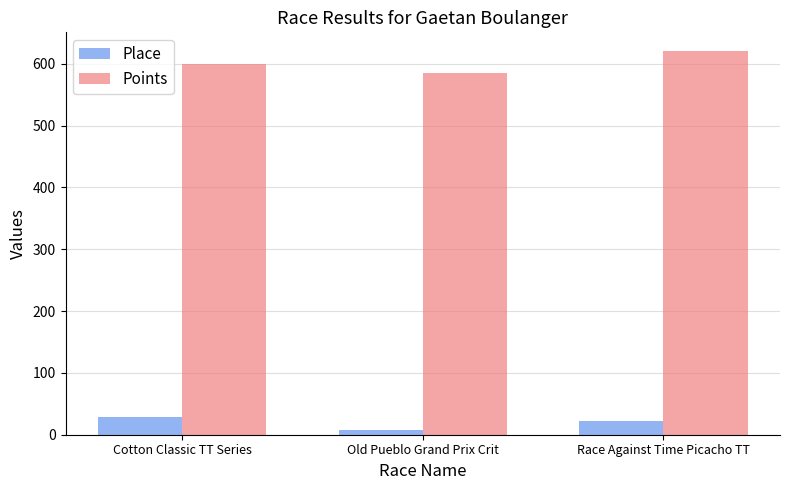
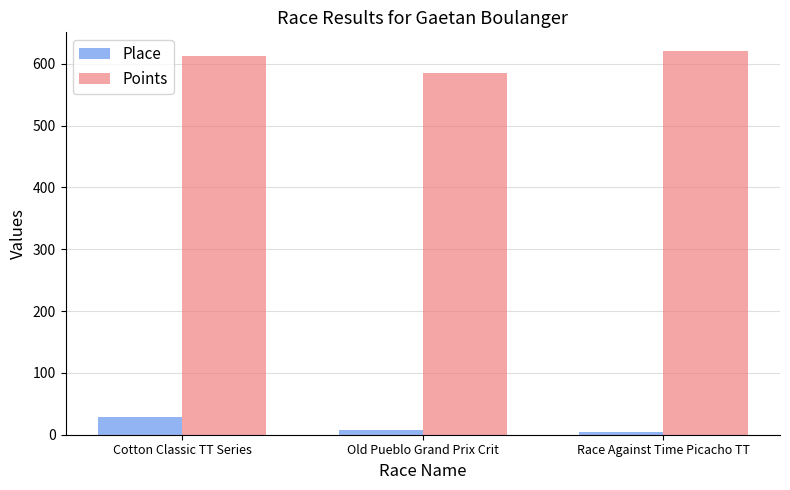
Points, Cotton Classic TT Series: 600 -> 610
Place, Race Against Time Picacho TT: 20 -> 10
